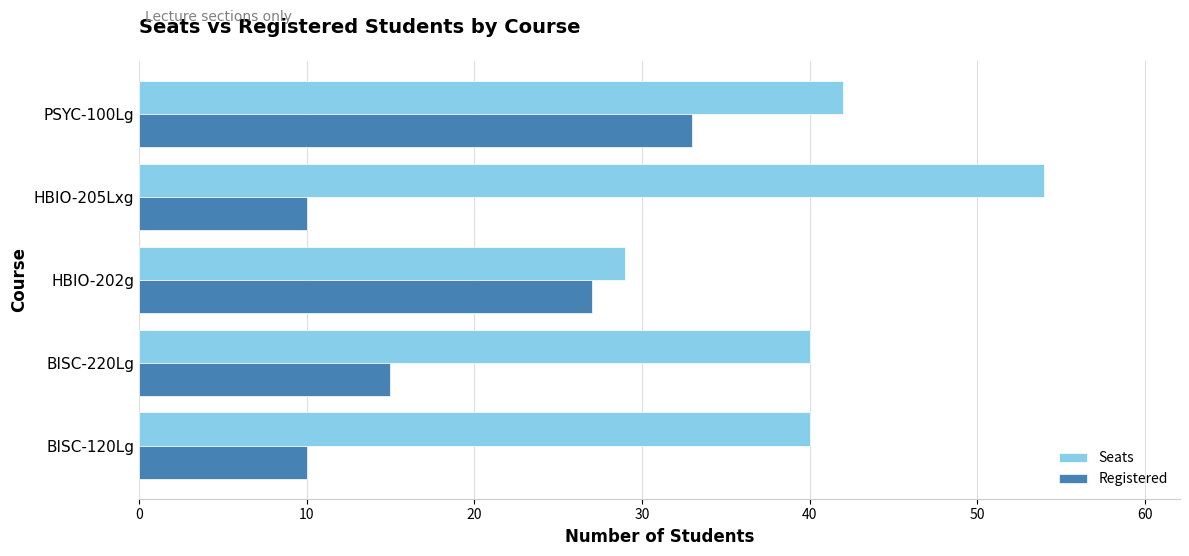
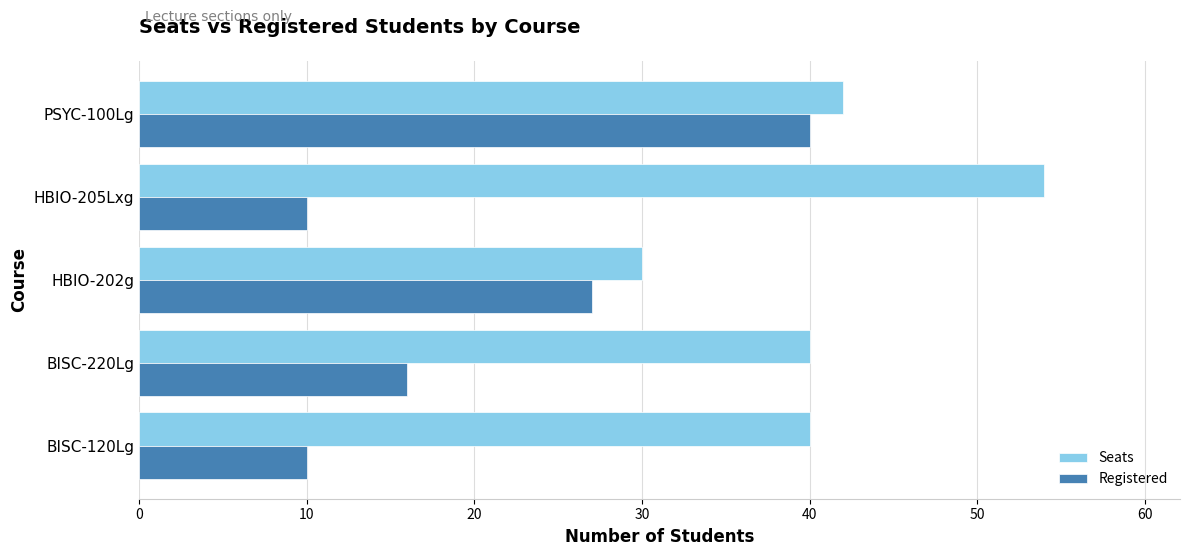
Registered, PSYC-100Lg: 33 -> 40
Seats, HBIO-202g: 29 -> 30
Registered, BISC-220Lg: 15 -> 16
